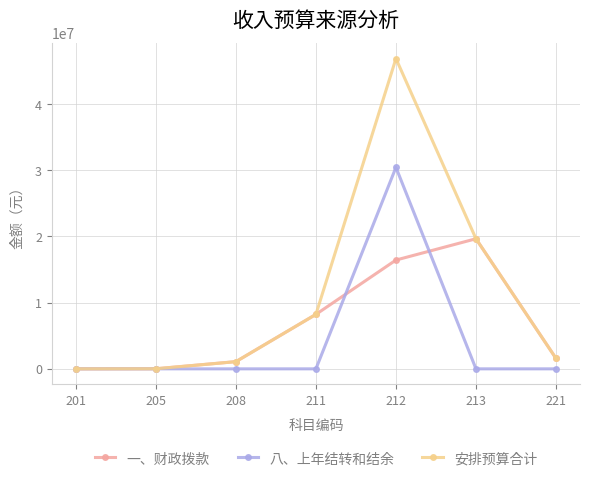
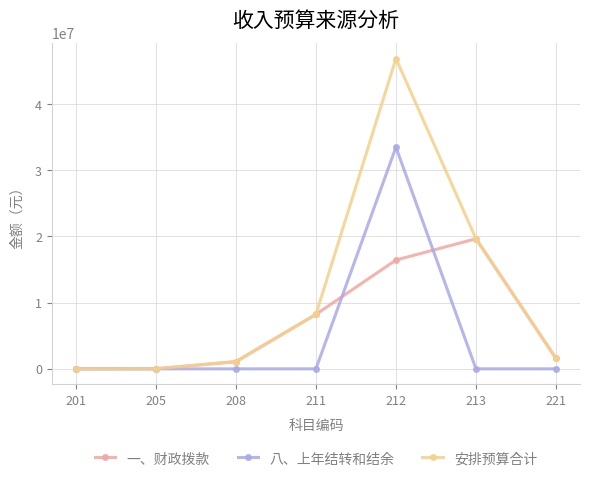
八、上年结转和结余, 212: 30000000 -> 33000000
